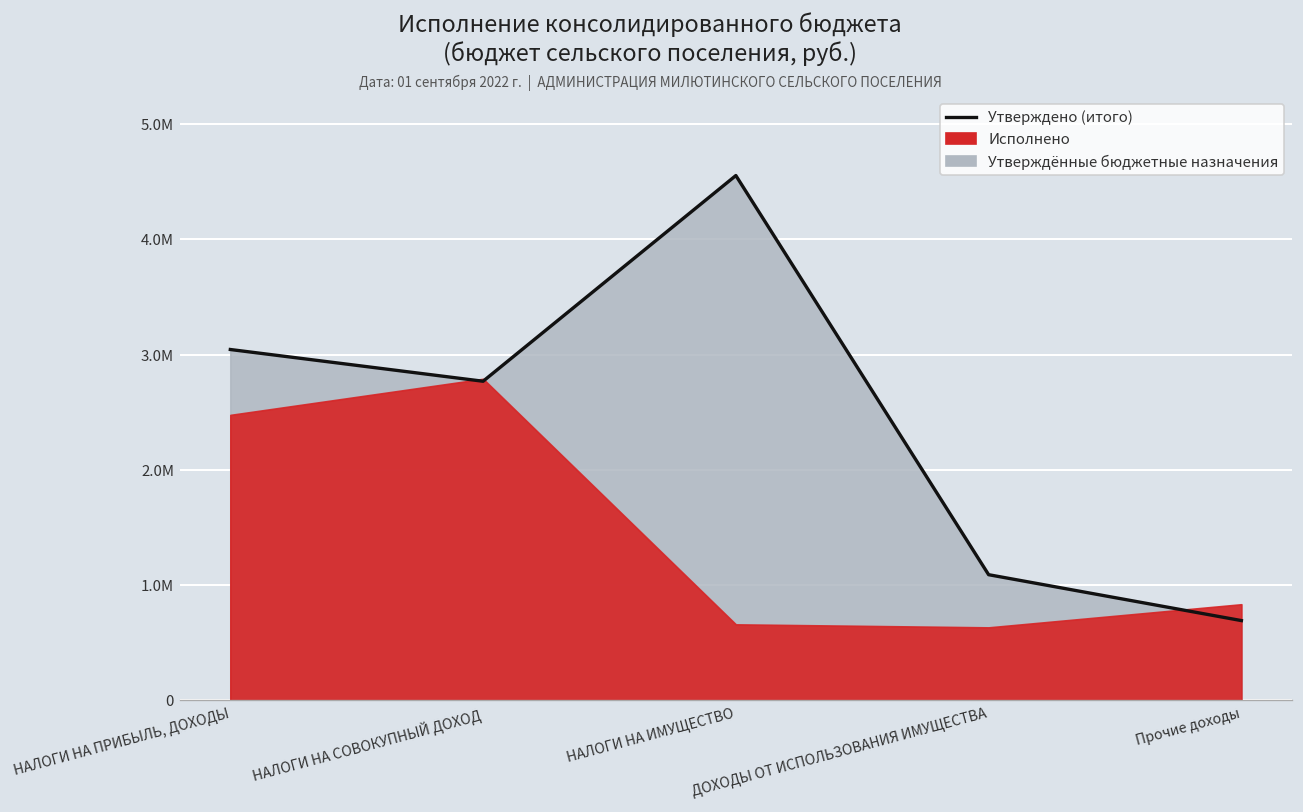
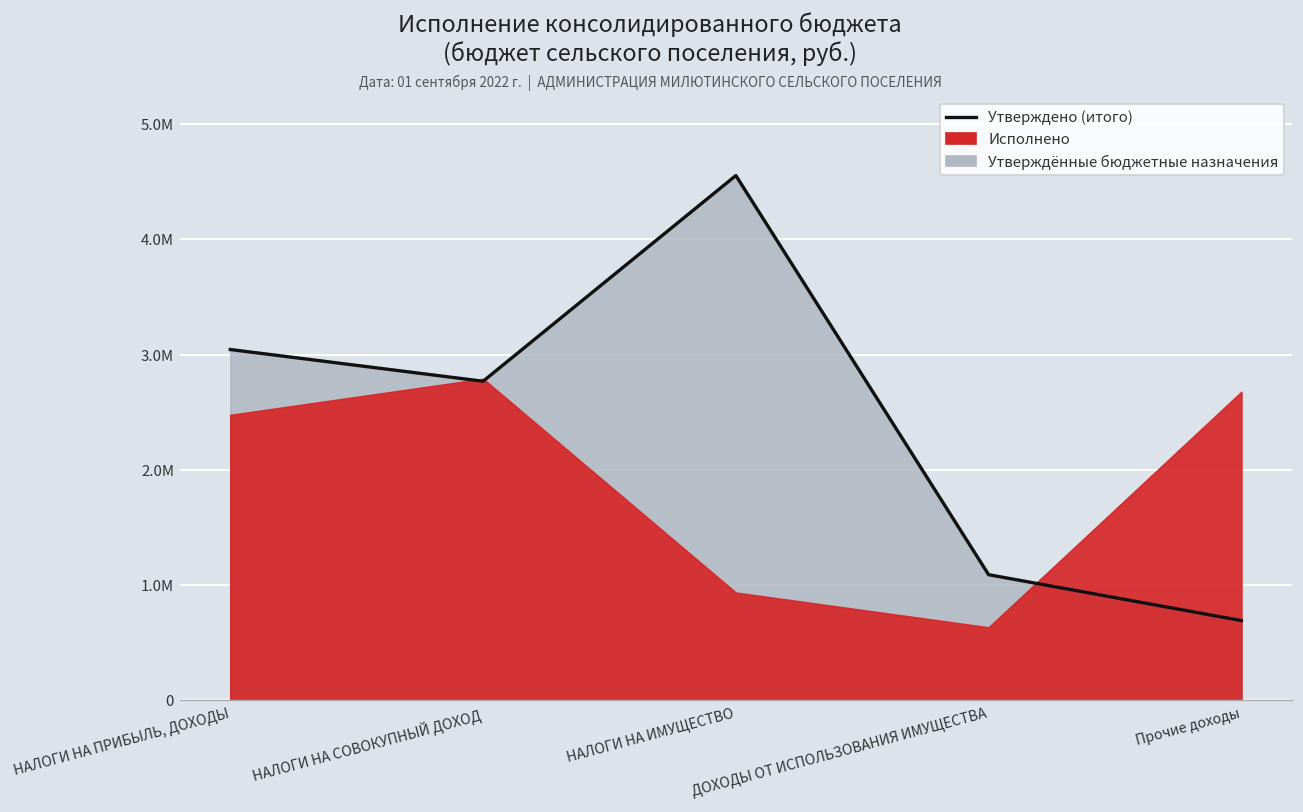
Исполнено, НАЛОГИ НА ИМУЩЕСТВО: 700000 -> 900000
Исполнено, Прочие доходы: 800000 -> 2700000
